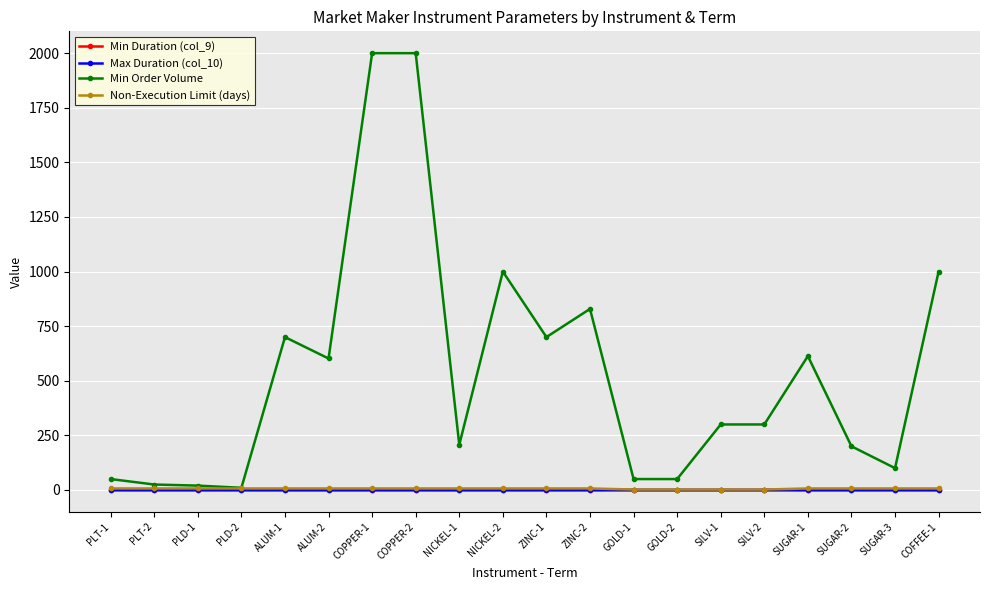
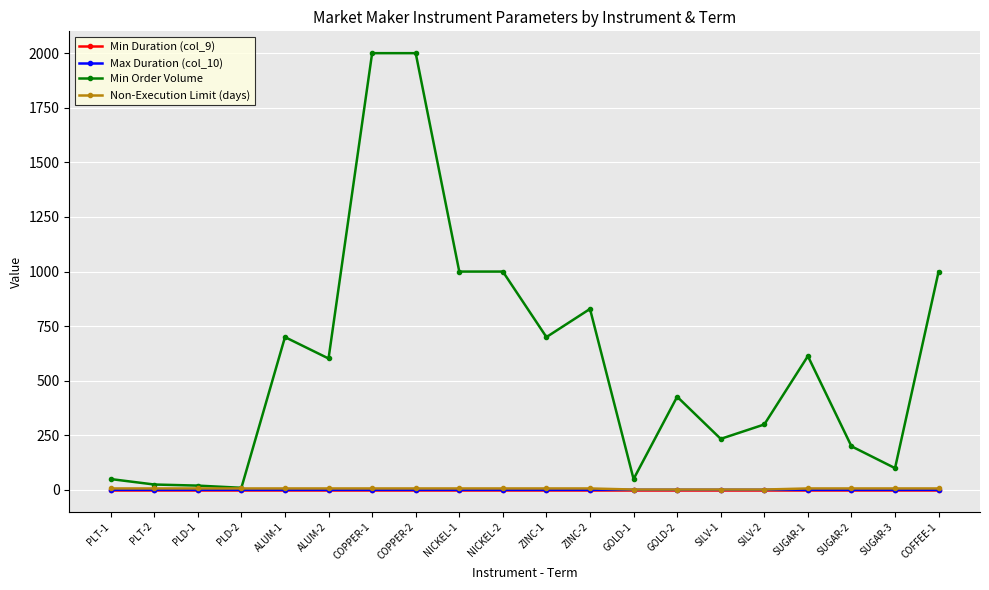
Min Order Volume, NICKEL-1: 210 -> 1000
Min Order Volume, GOLD-2: 50 -> 430
Min Order Volume, SILV-1: 300 -> 230
